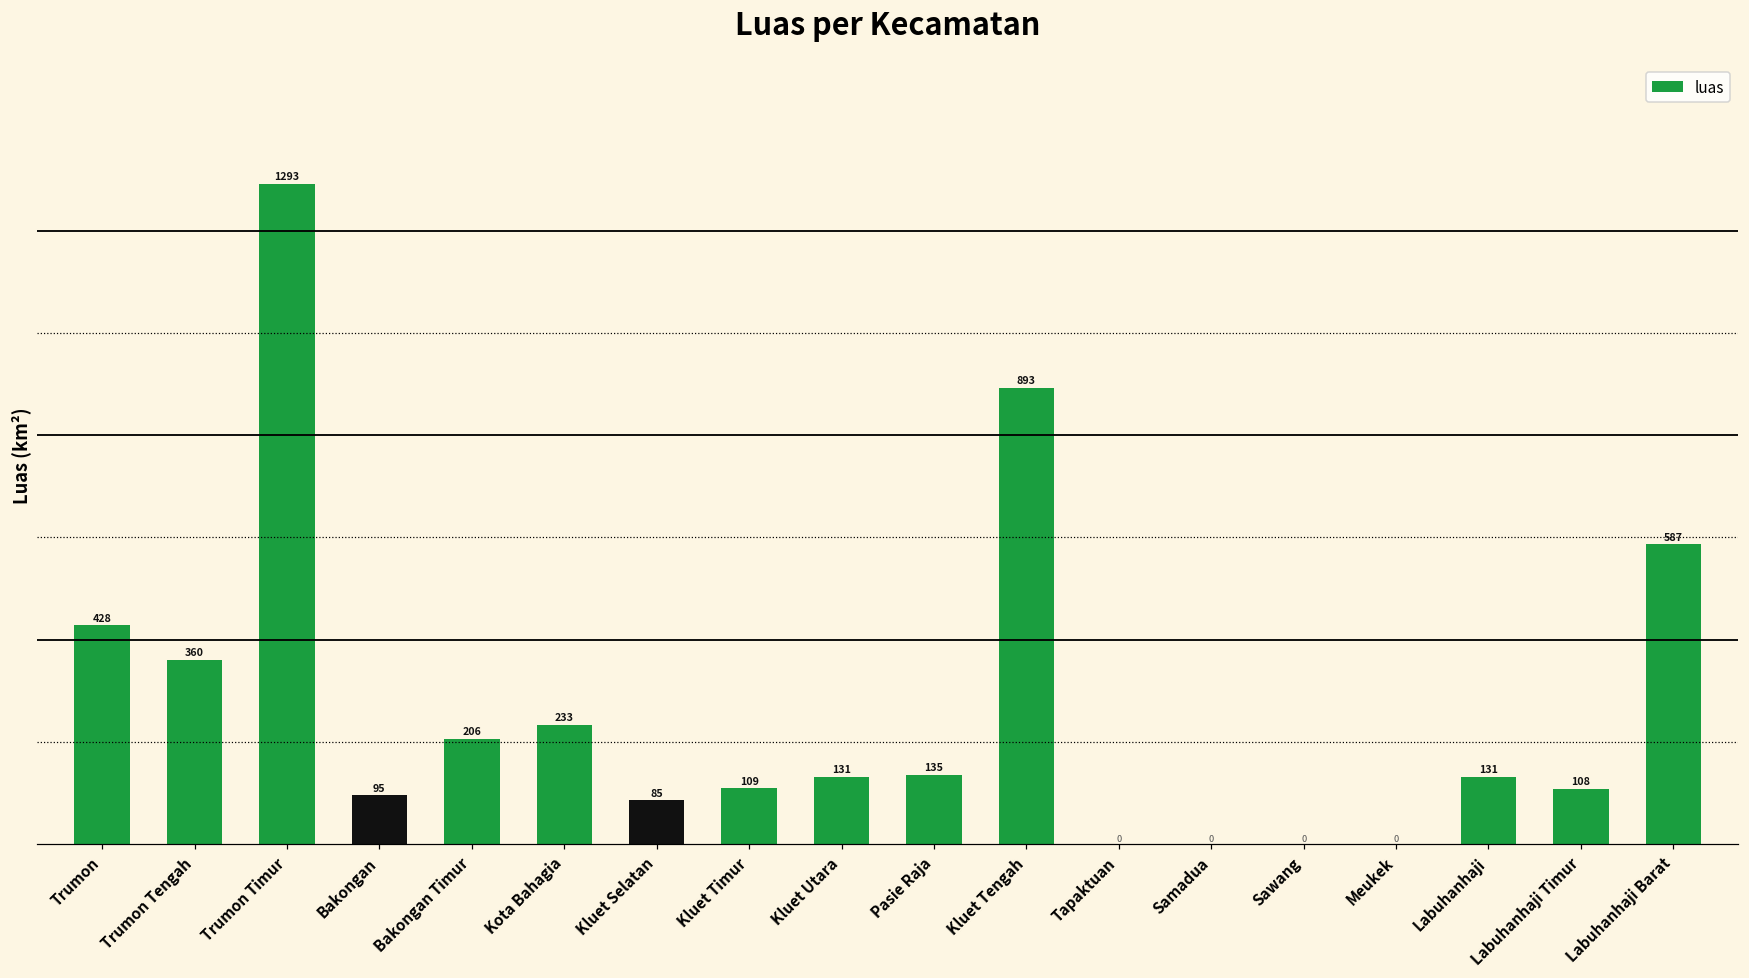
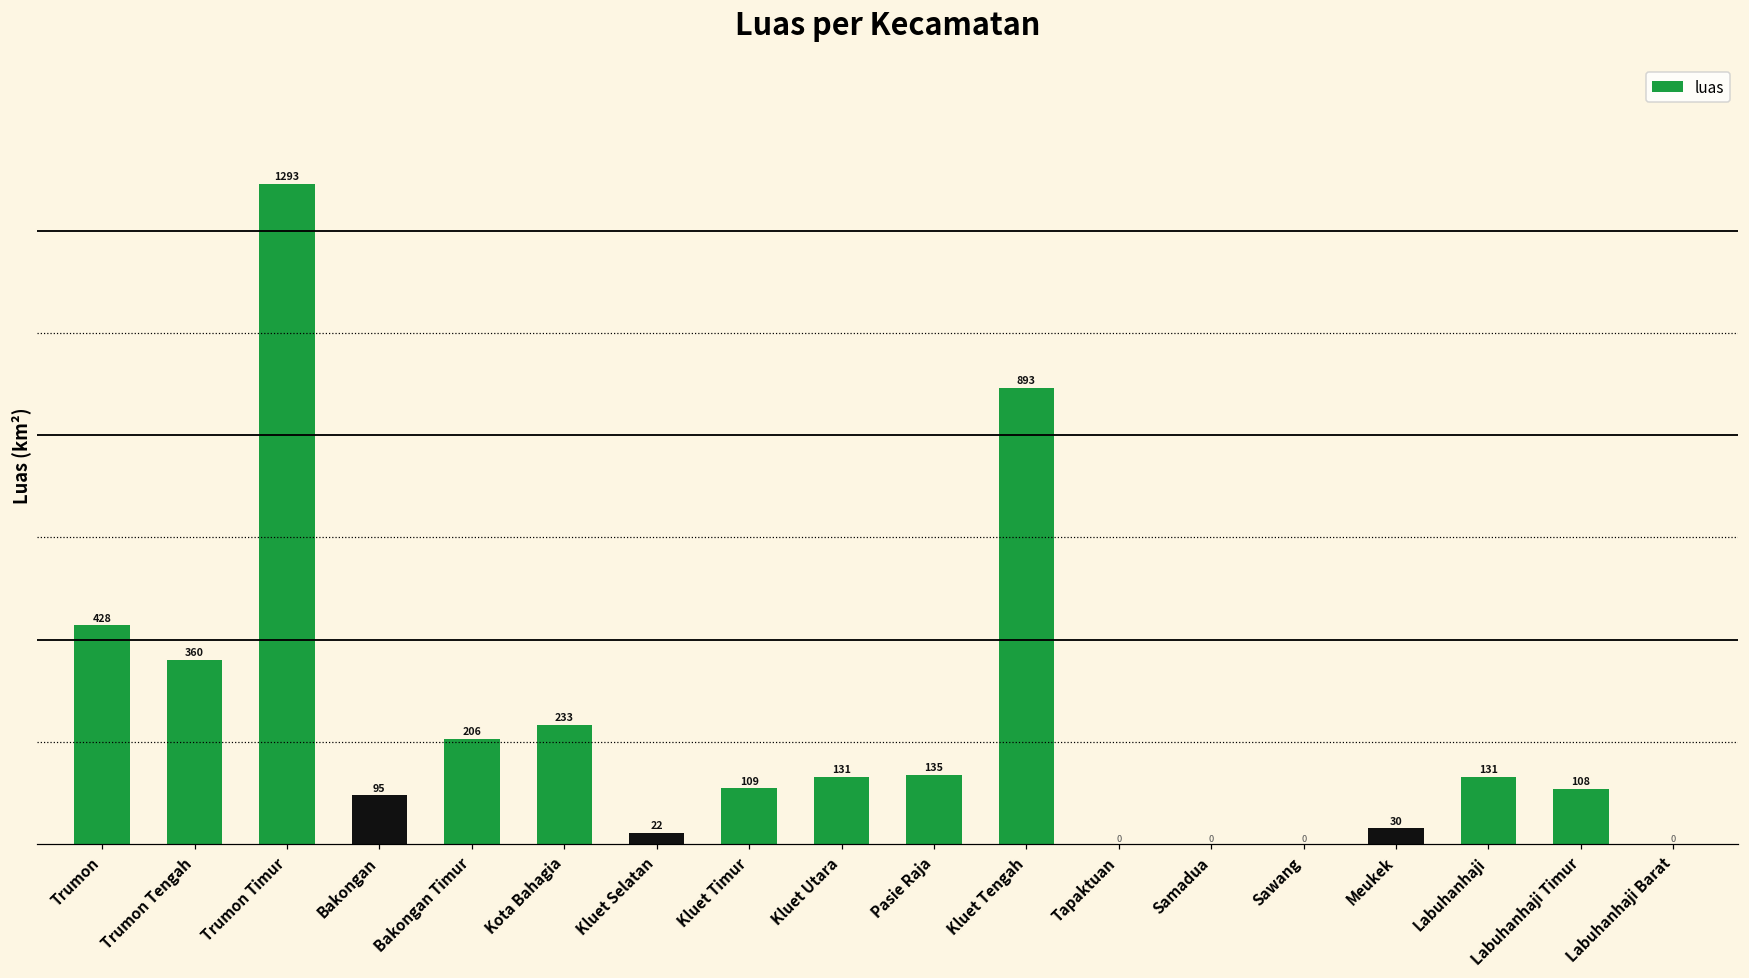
Kluet Selatan: 85 -> 22
Meukek: 0 -> 30
Labuhanhaji Barat: 587 -> 0
